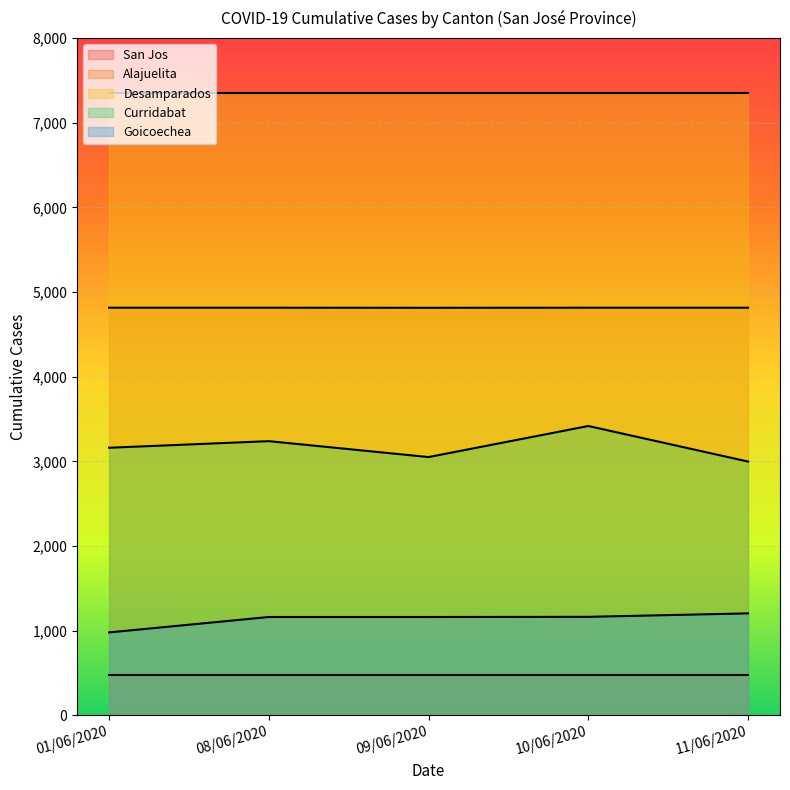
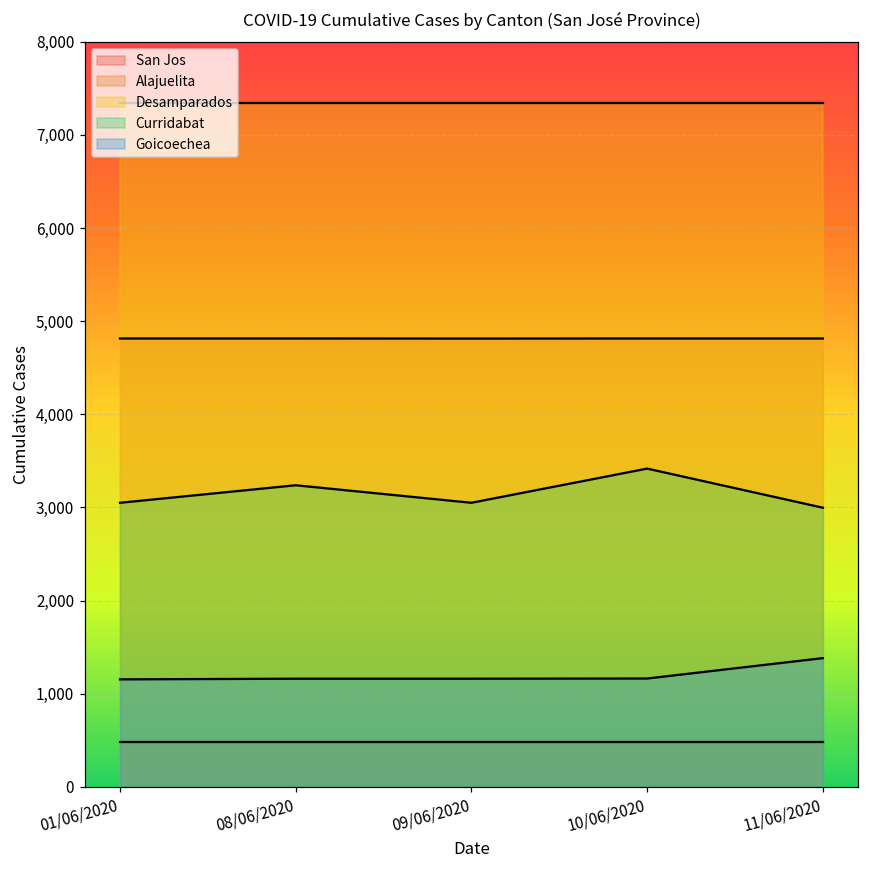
Curridabat, 01/06/2020: 3,200 -> 3,100
Goicoechea, 01/06/2020: 1,000 -> 1,200
Goicoechea, 11/06/2020: 1,200 -> 1,400
